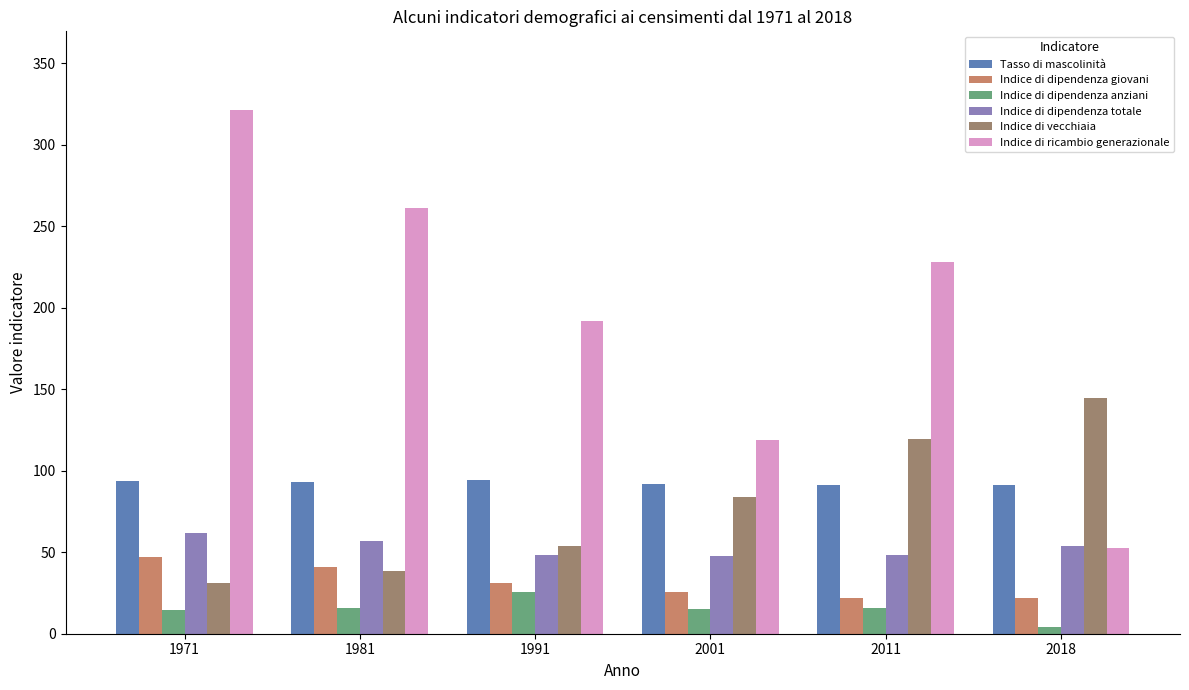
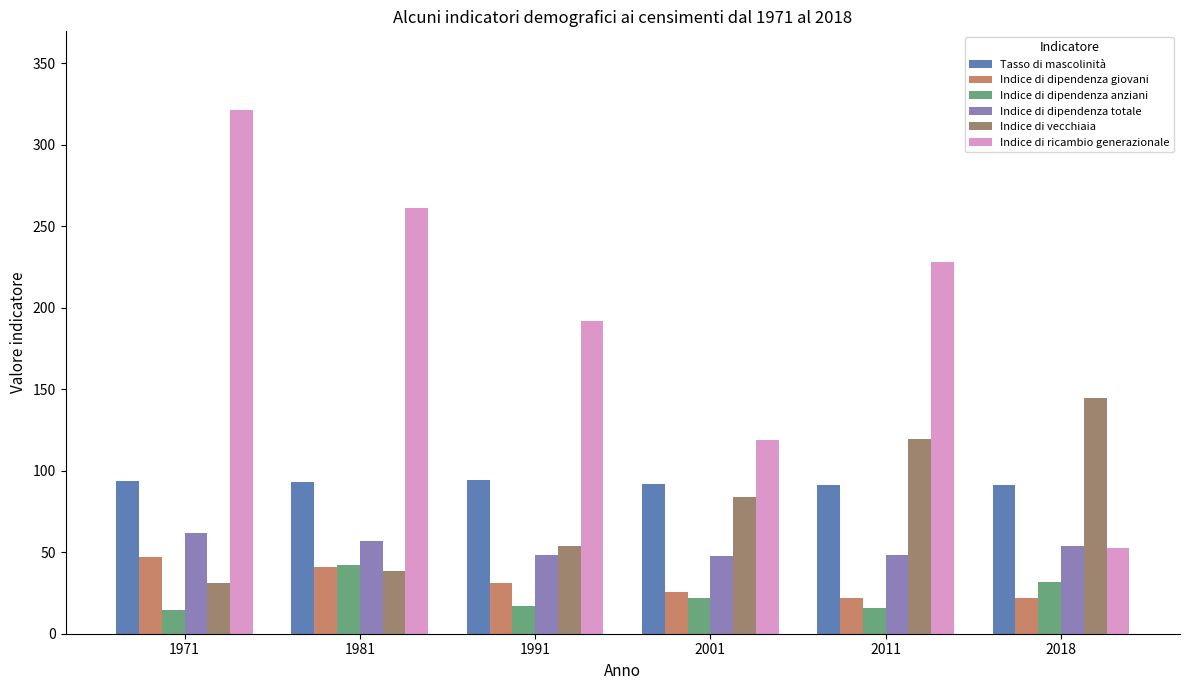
Indice di dipendenza anziani, 1981: 16 -> 42
Indice di dipendenza anziani, 1991: 26 -> 17
Indice di dipendenza anziani, 2001: 15 -> 22
Indice di dipendenza anziani, 2018: 4 -> 32
